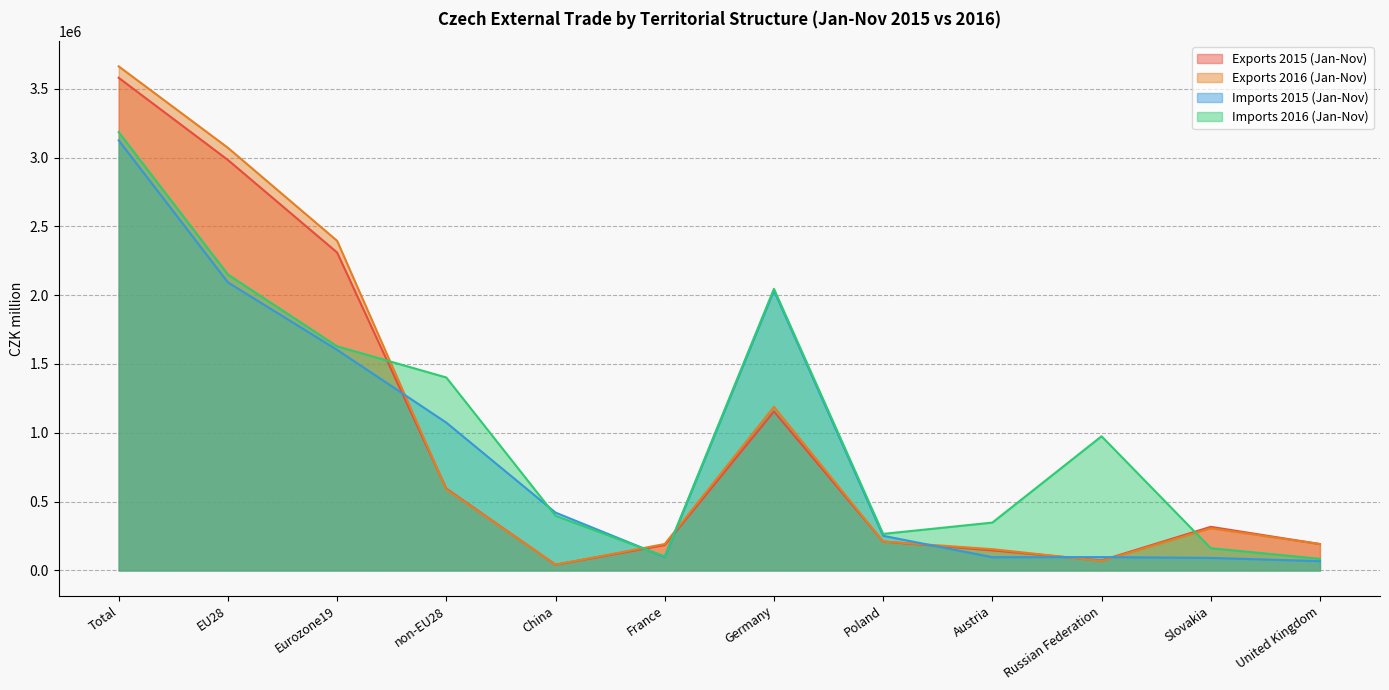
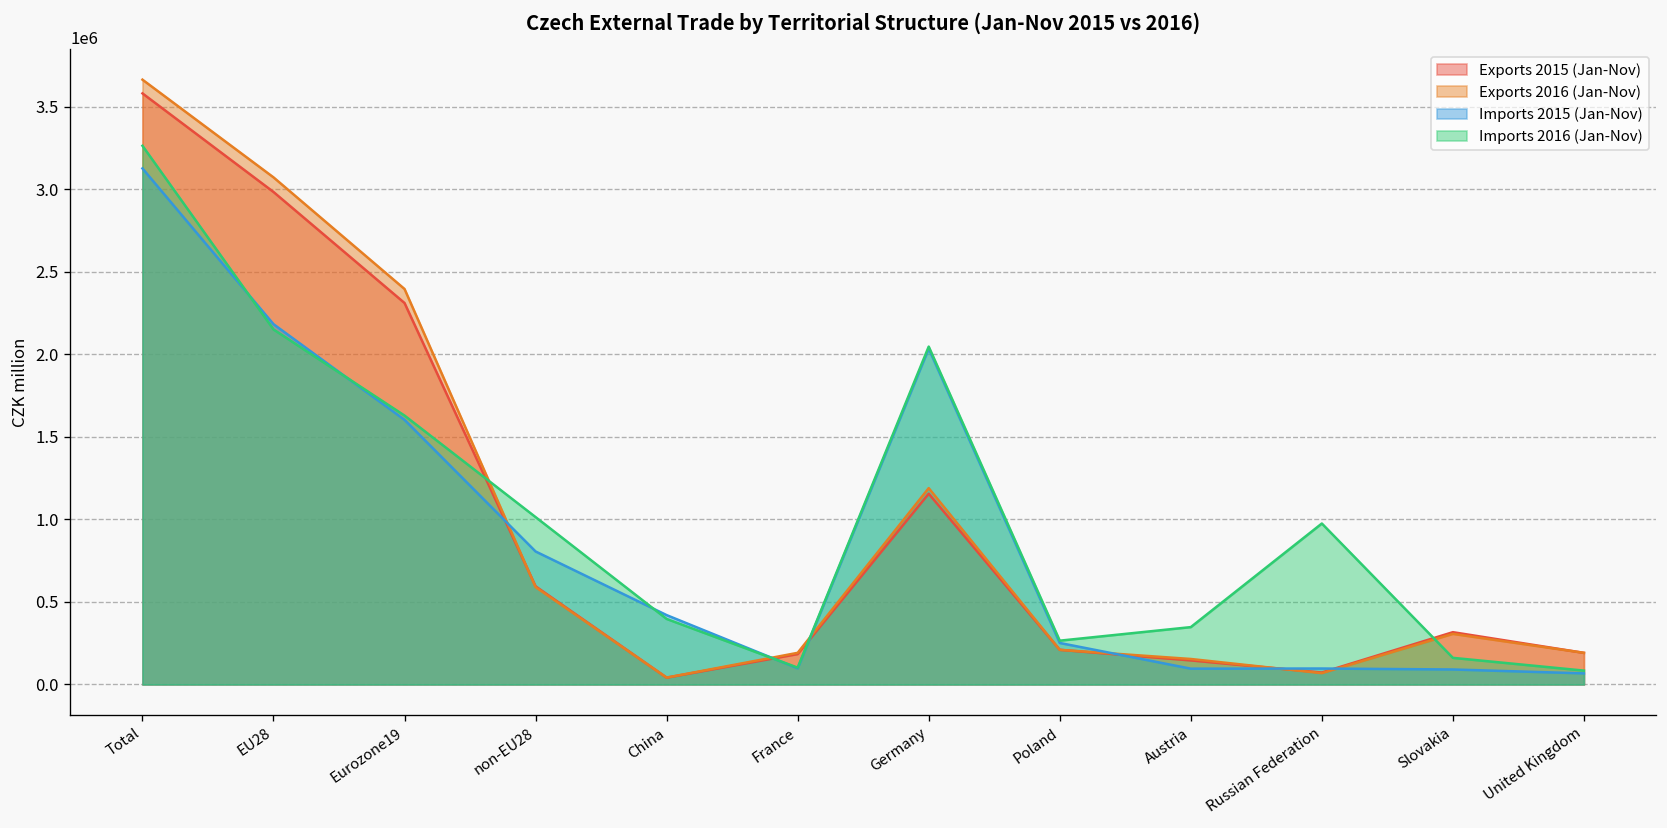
Imports 2016 (Jan-Nov), Total: 3180000 -> 3260000
Imports 2015 (Jan-Nov), EU28: 2090000 -> 2180000
Imports 2015 (Jan-Nov), non-EU28: 1070000 -> 810000
Imports 2016 (Jan-Nov), non-EU28: 1400000 -> 1010000
